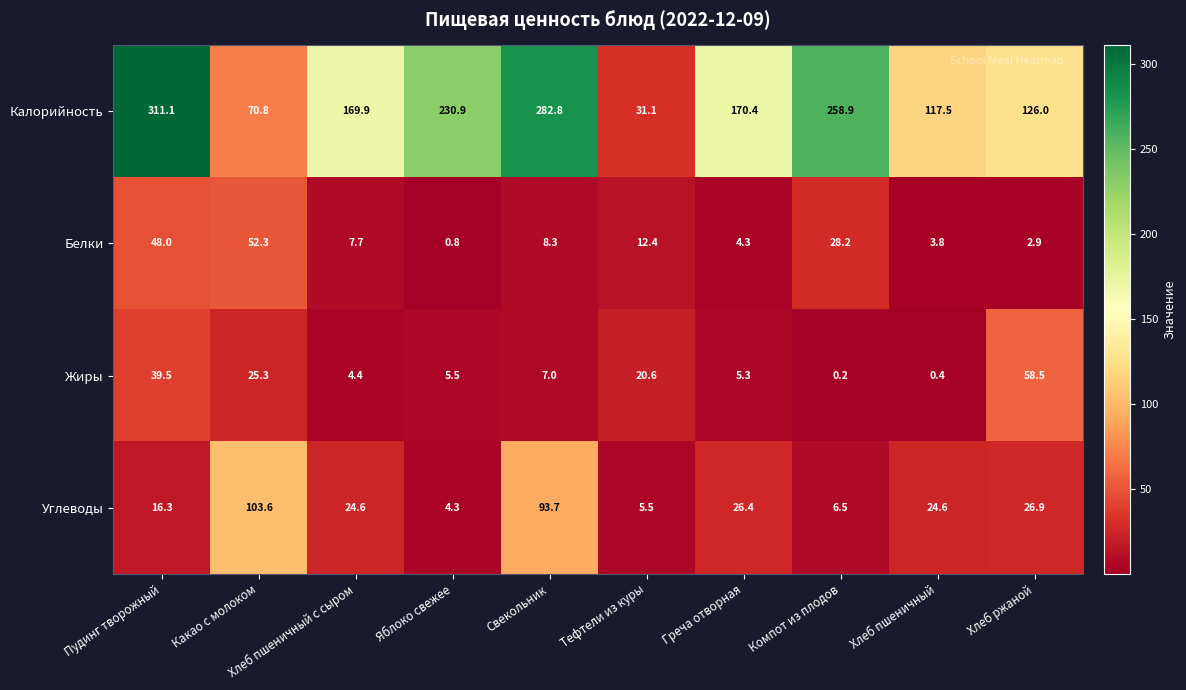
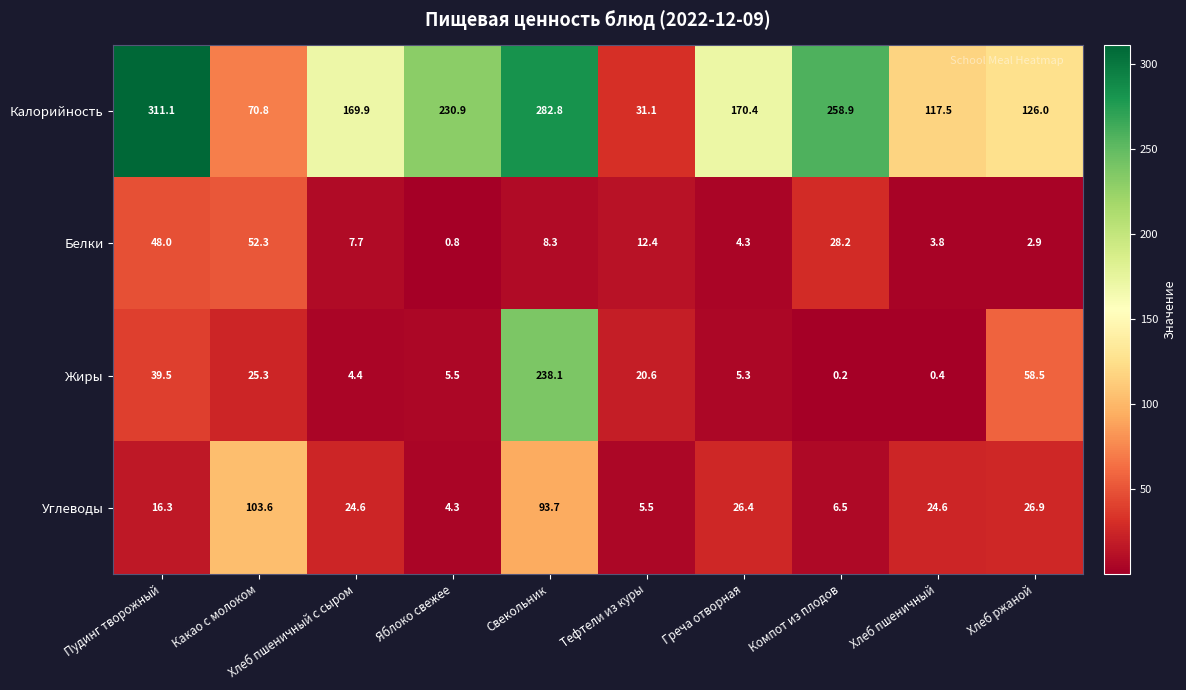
Жиры, Свекольник: 7.0 -> 238.1
